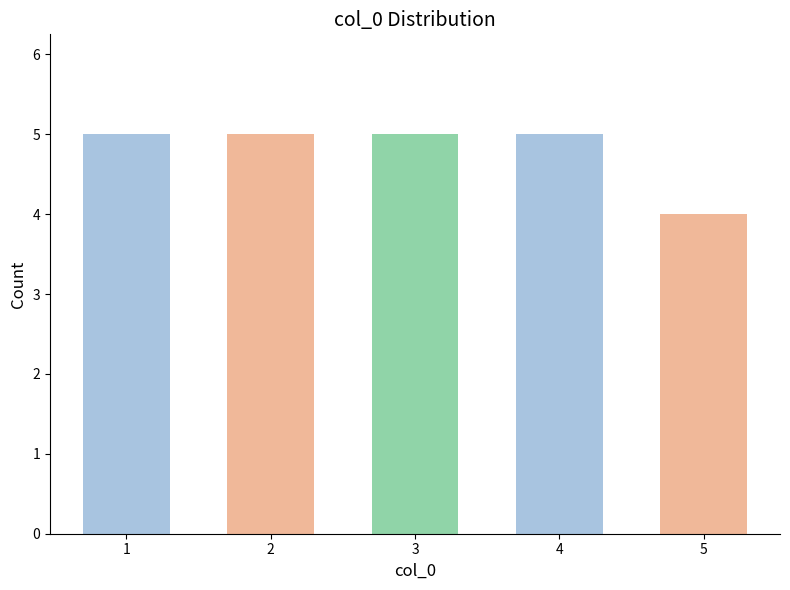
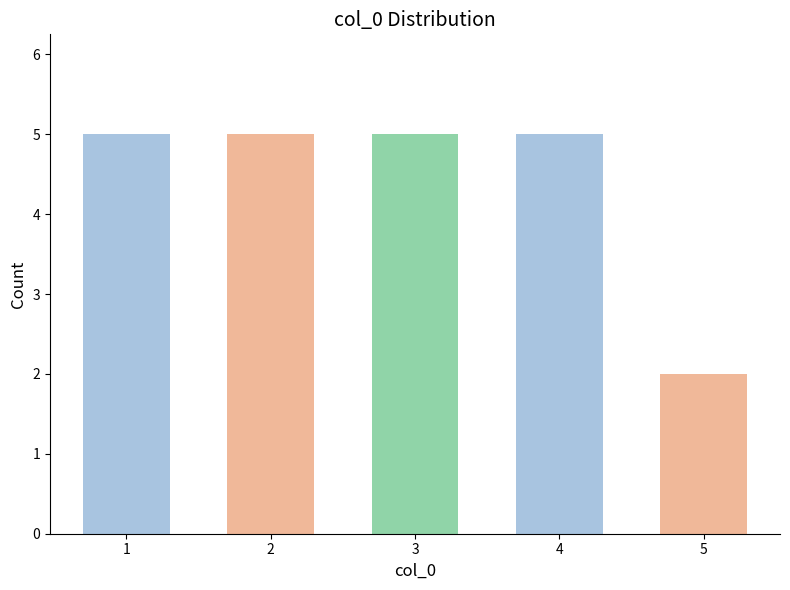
5: 4 -> 2
